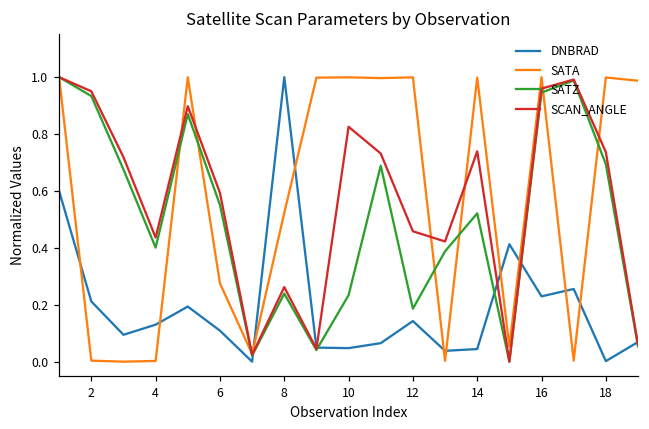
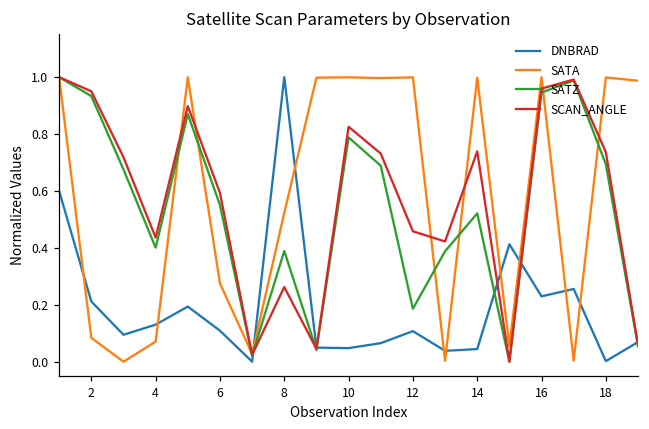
SATA, 2: 0.00 -> 0.08
SATA, 4: 0.00 -> 0.07
SATZ, 8: 0.24 -> 0.39
SATZ, 10: 0.23 -> 0.79
DNBRAD, 12: 0.14 -> 0.11
